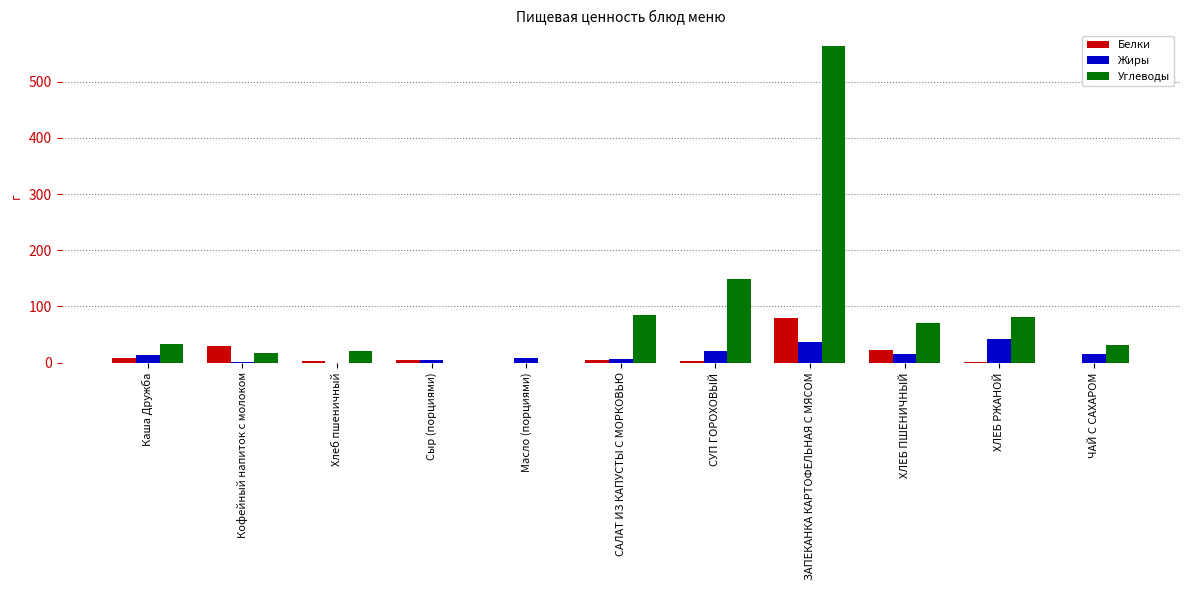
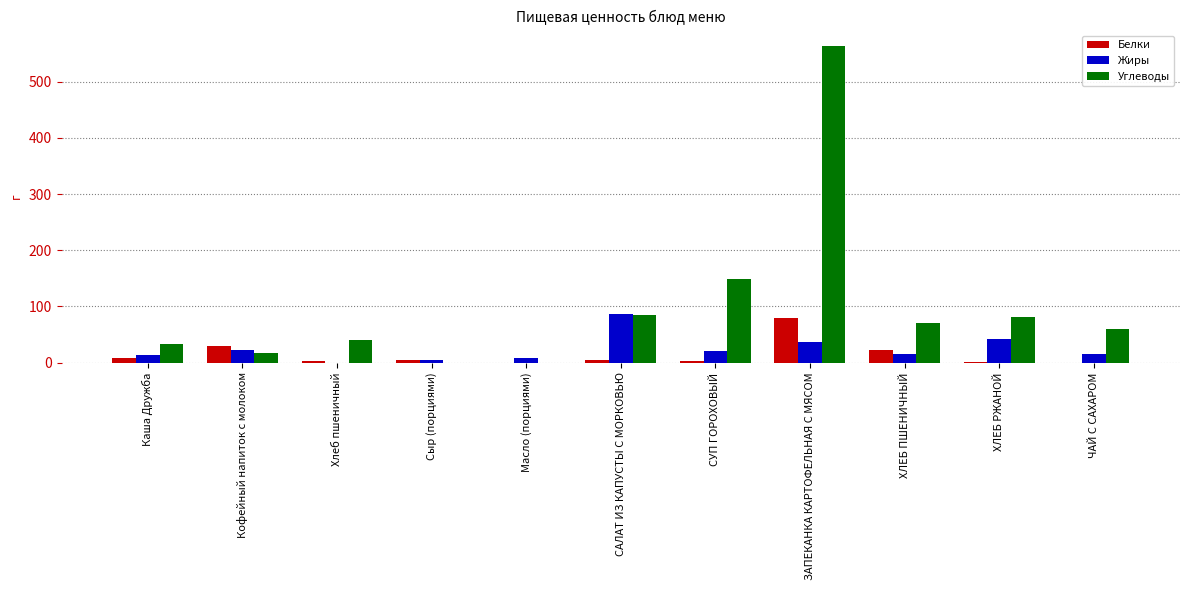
Жиры, Кофейный напиток с молоком: 0 -> 20
Углеводы, Хлеб пшеничный: 20 -> 40
Жиры, САЛАТ ИЗ КАПУСТЫ С МОРКОВЬЮ: 10 -> 90
Углеводы, ЧАЙ С САХАРОМ: 30 -> 60
